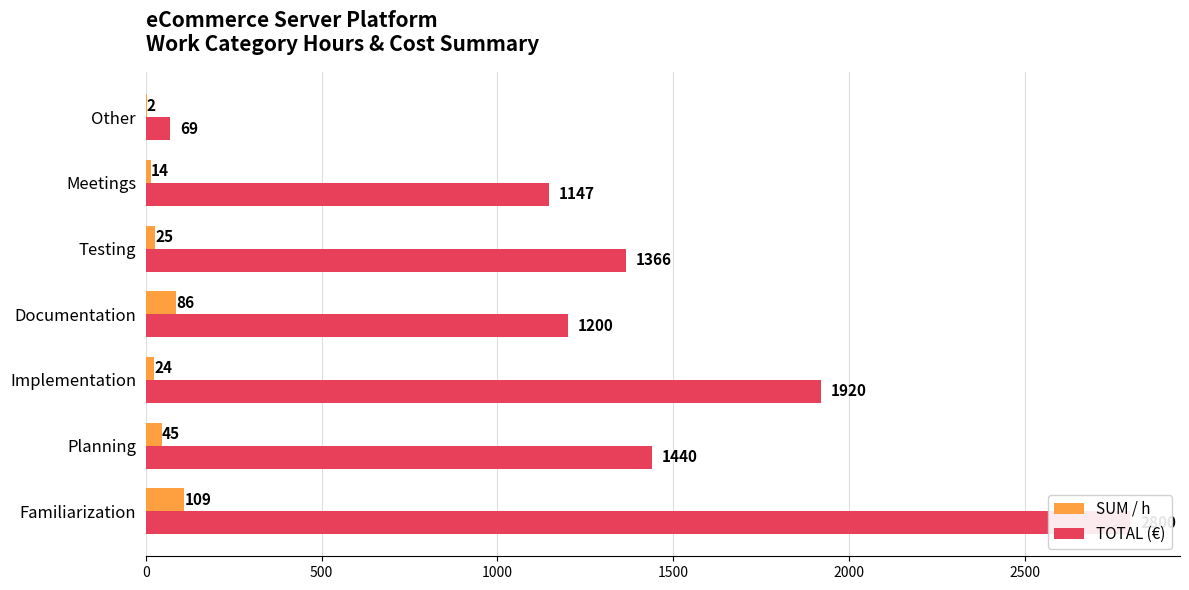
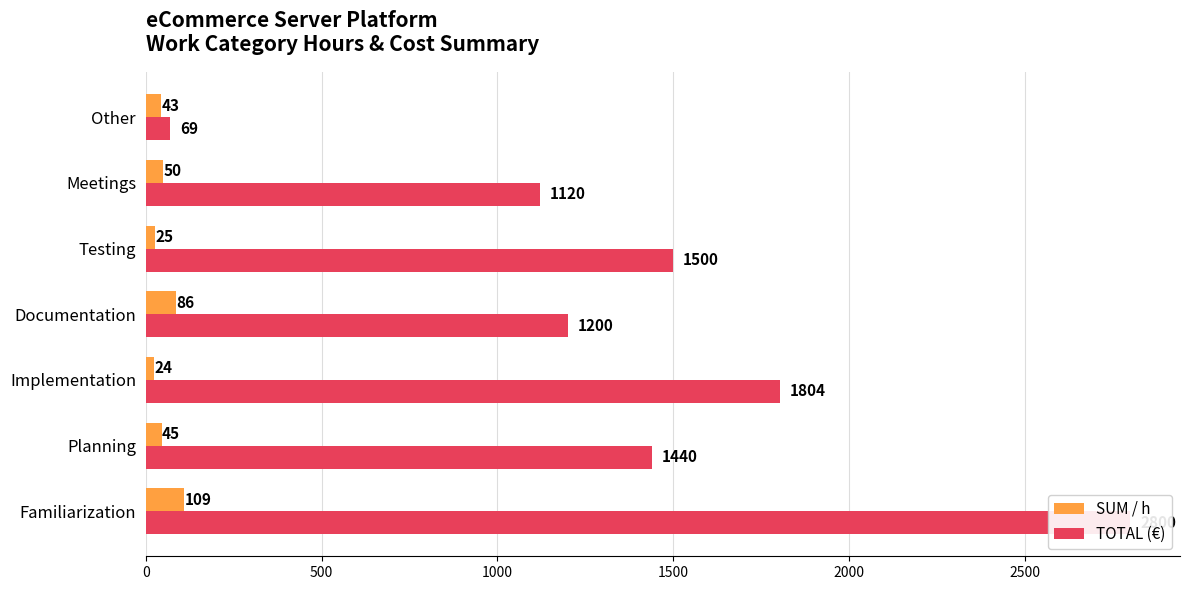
SUM / h, Other: 2 -> 43
SUM / h, Meetings: 14 -> 50
TOTAL (€), Meetings: 1147 -> 1120
TOTAL (€), Testing: 1366 -> 1500
TOTAL (€), Implementation: 1920 -> 1804
